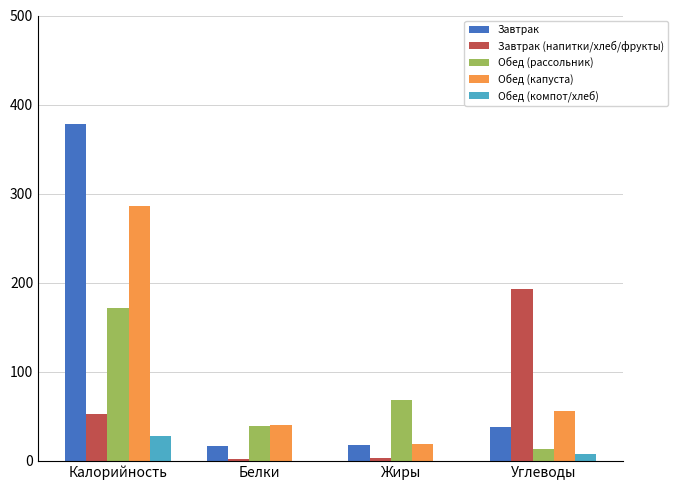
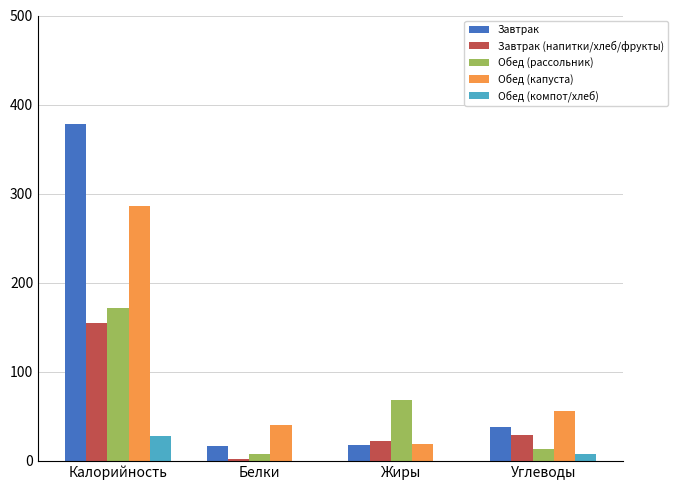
Завтрак (напитки/хлеб/фрукты), Калорийность: 50 -> 160
Обед (рассольник), Белки: 40 -> 10
Завтрак (напитки/хлеб/фрукты), Жиры: 0 -> 20
Завтрак (напитки/хлеб/фрукты), Углеводы: 190 -> 30
